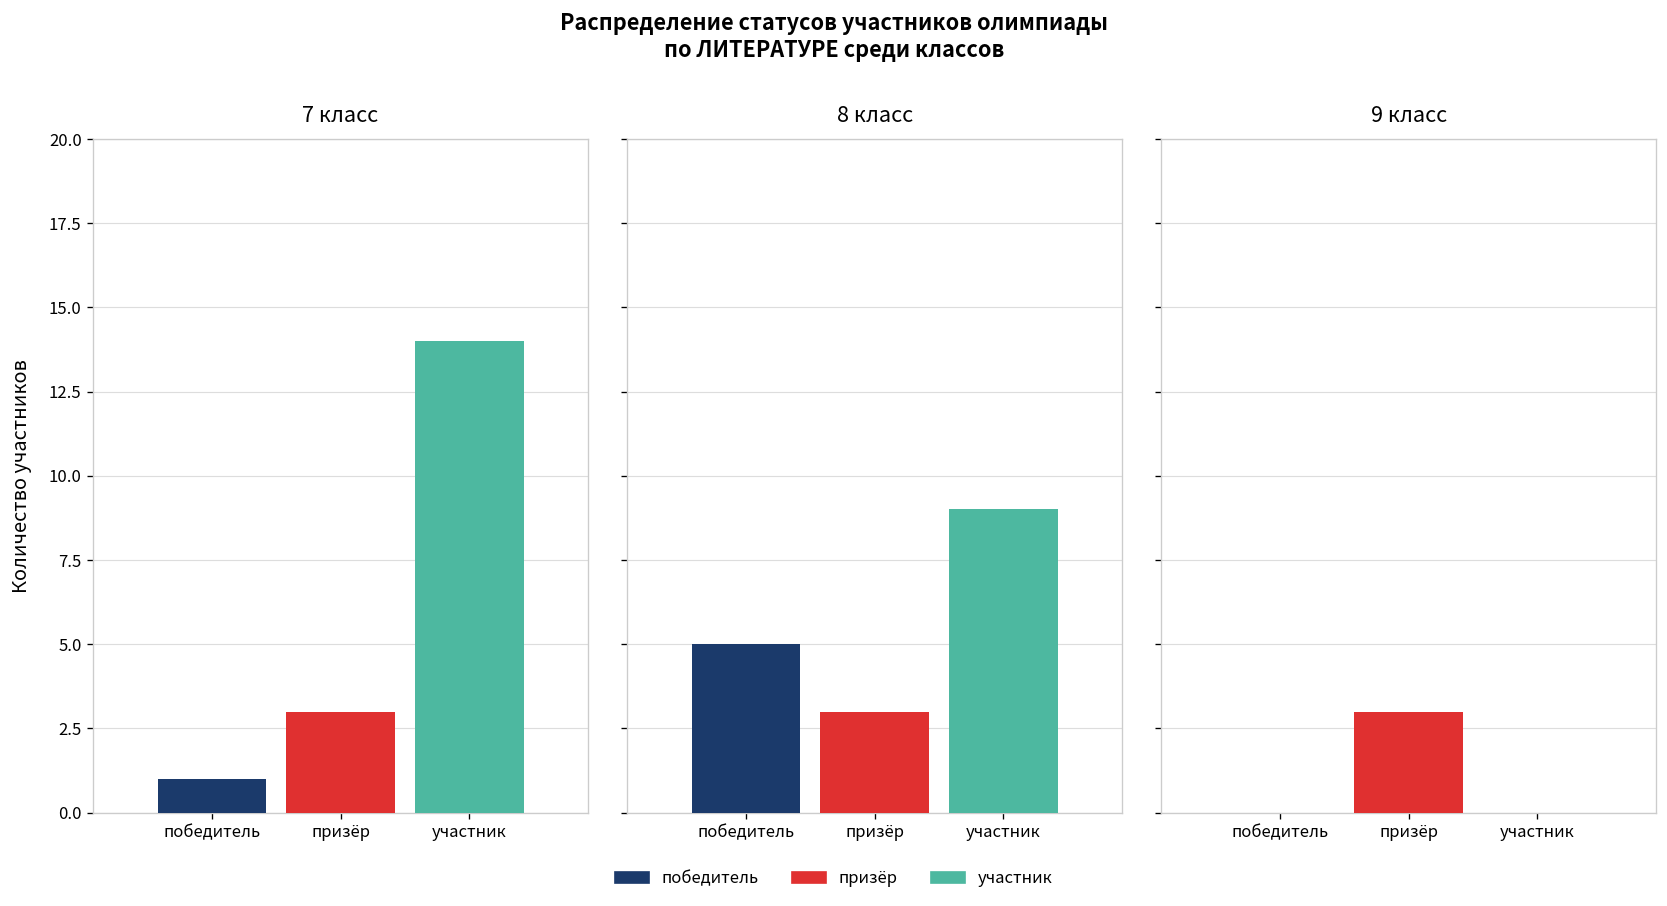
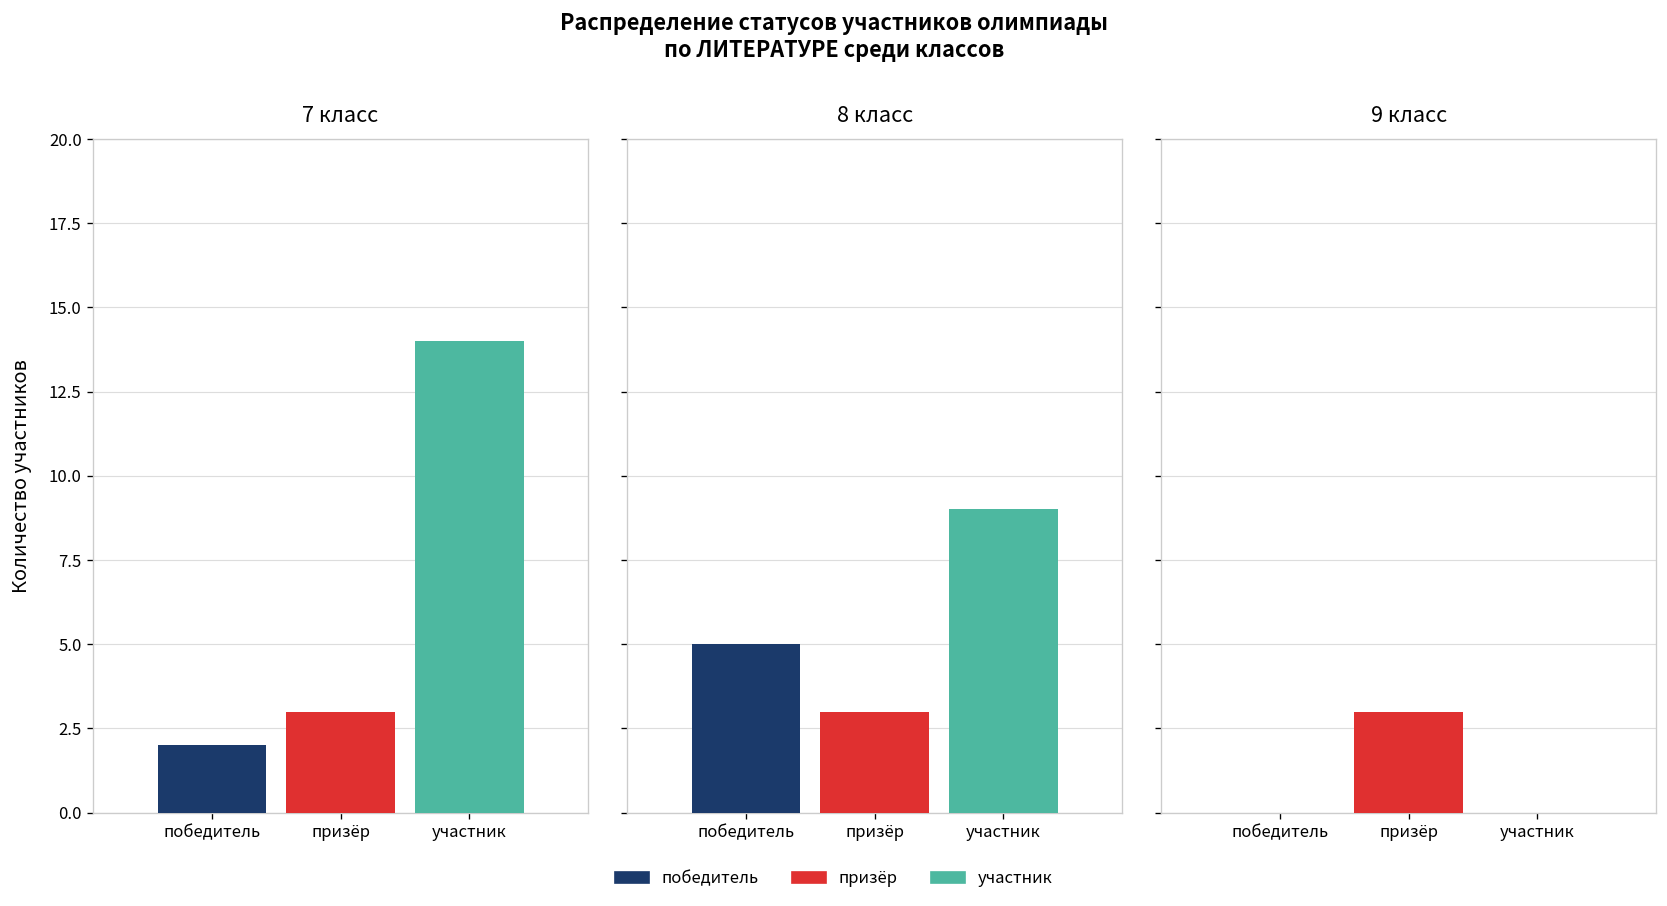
7 класс, победитель: 1 -> 2
